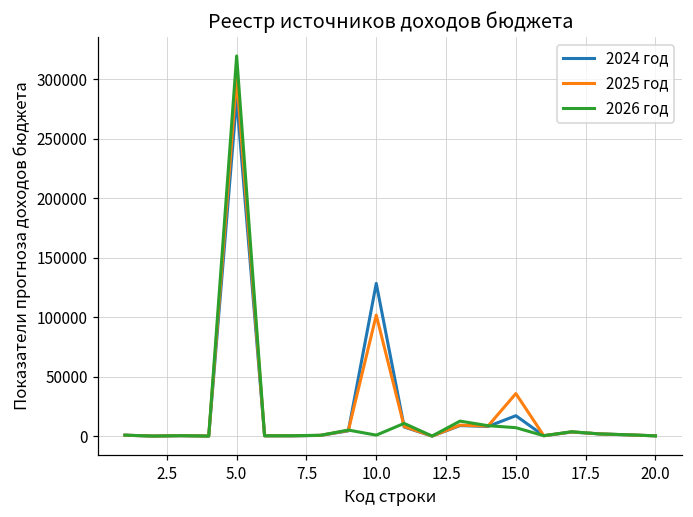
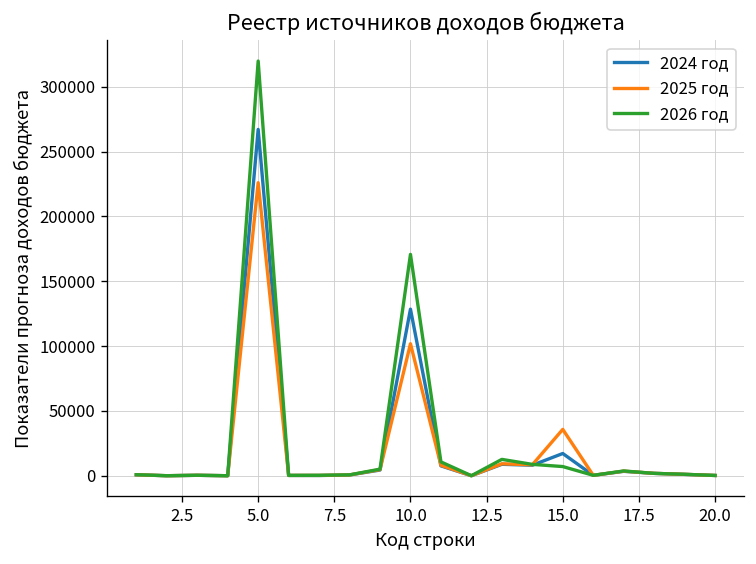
2024 год, 5.0: 284000 -> 267000
2025 год, 5.0: 302000 -> 226000
2026 год, 10.0: 1000 -> 171000
